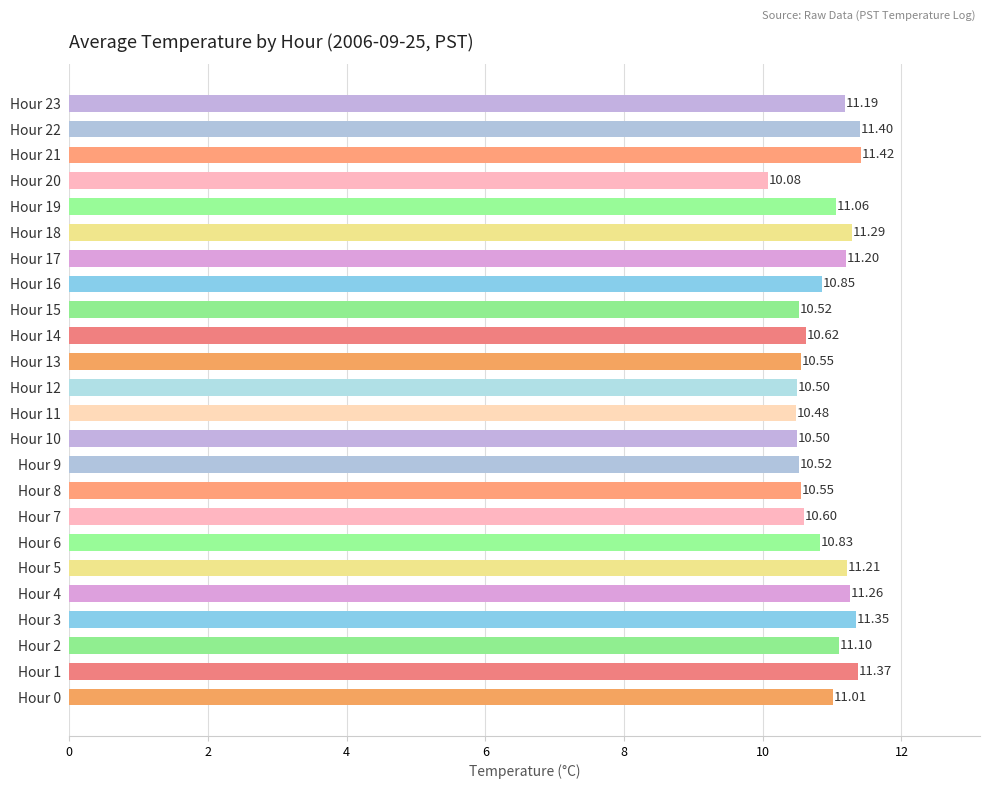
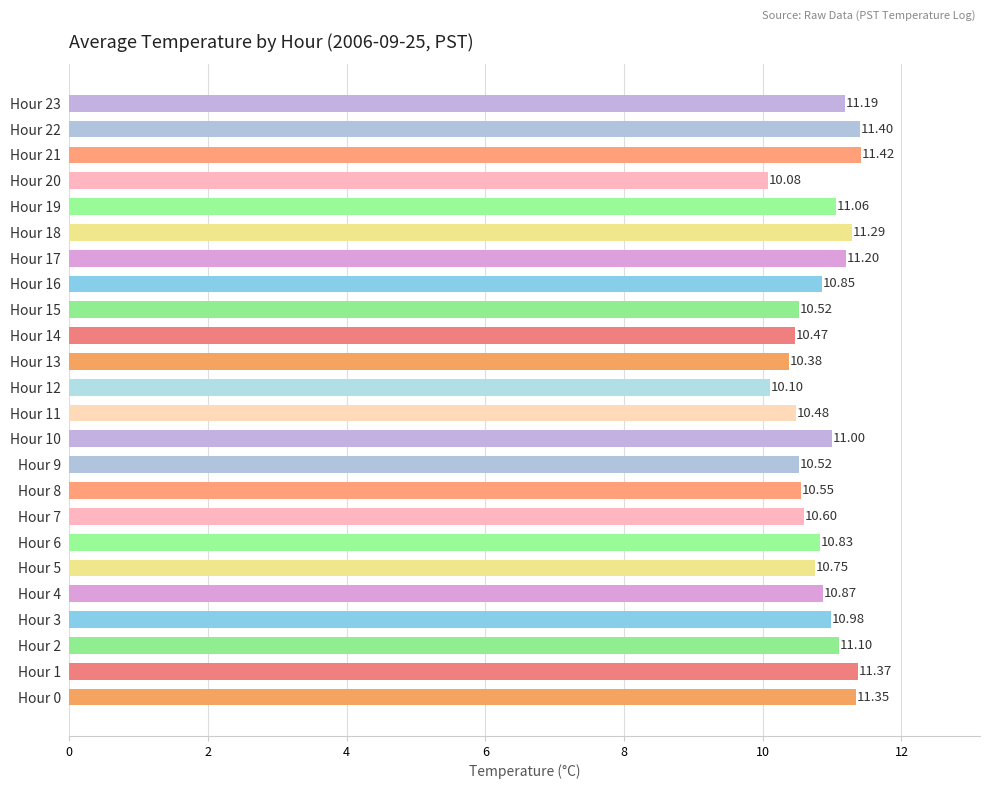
Hour 14: 10.62 -> 10.47
Hour 13: 10.55 -> 10.38
Hour 12: 10.50 -> 10.10
Hour 10: 10.50 -> 11.00
Hour 5: 11.21 -> 10.75
Hour 4: 11.26 -> 10.87
Hour 3: 11.35 -> 10.98
Hour 0: 11.01 -> 11.35
